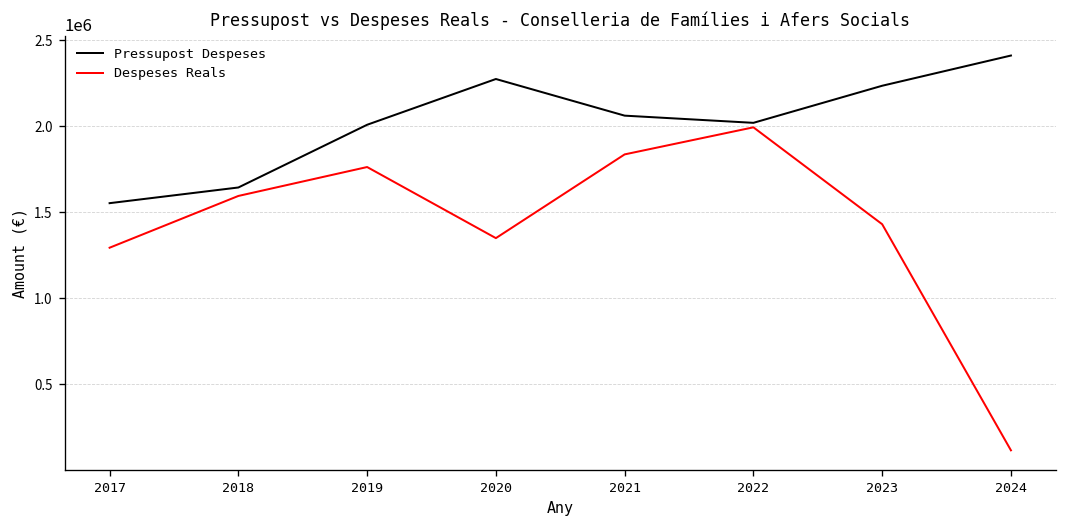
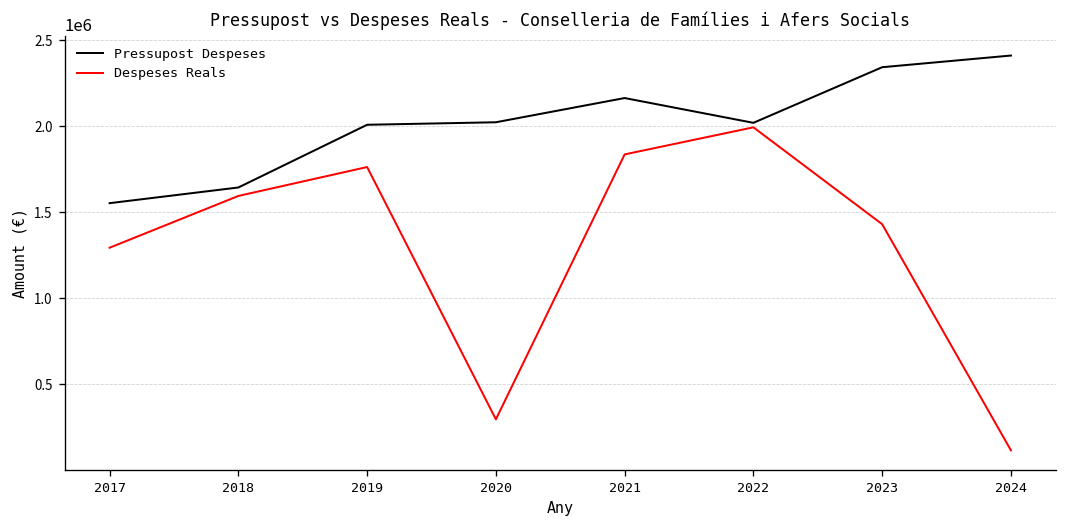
Pressupost Despeses, 2020: 2280000 -> 2020000
Despeses Reals, 2020: 1350000 -> 300000
Pressupost Despeses, 2021: 2060000 -> 2160000
Pressupost Despeses, 2023: 2240000 -> 2340000
